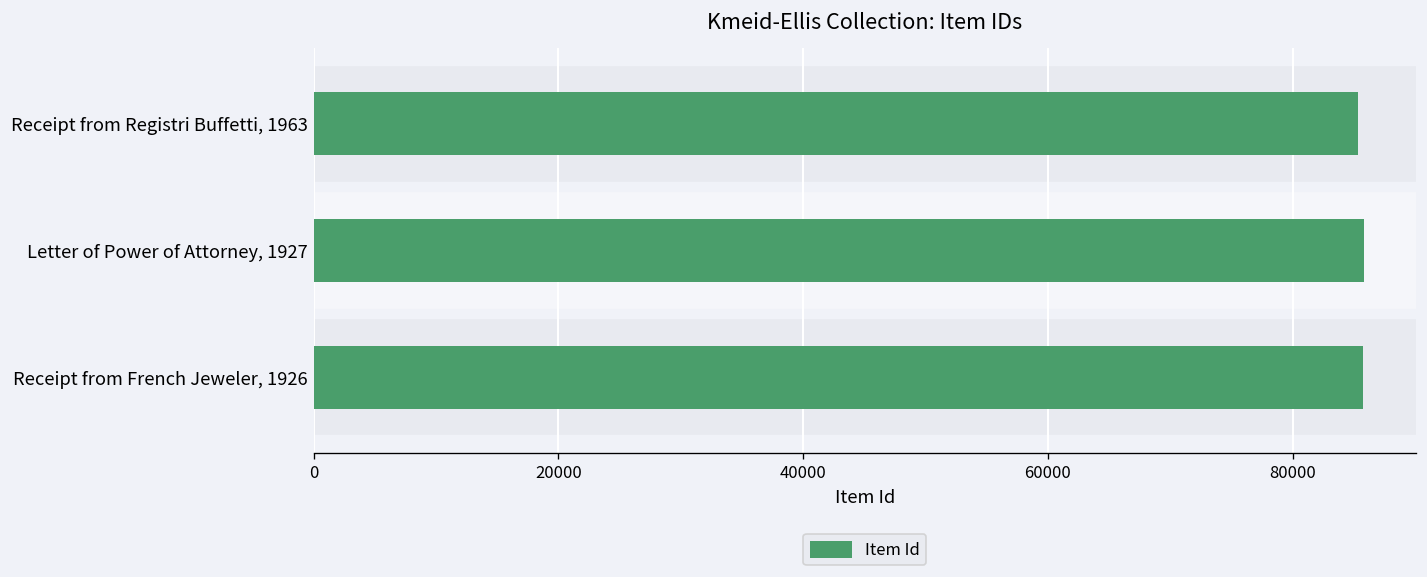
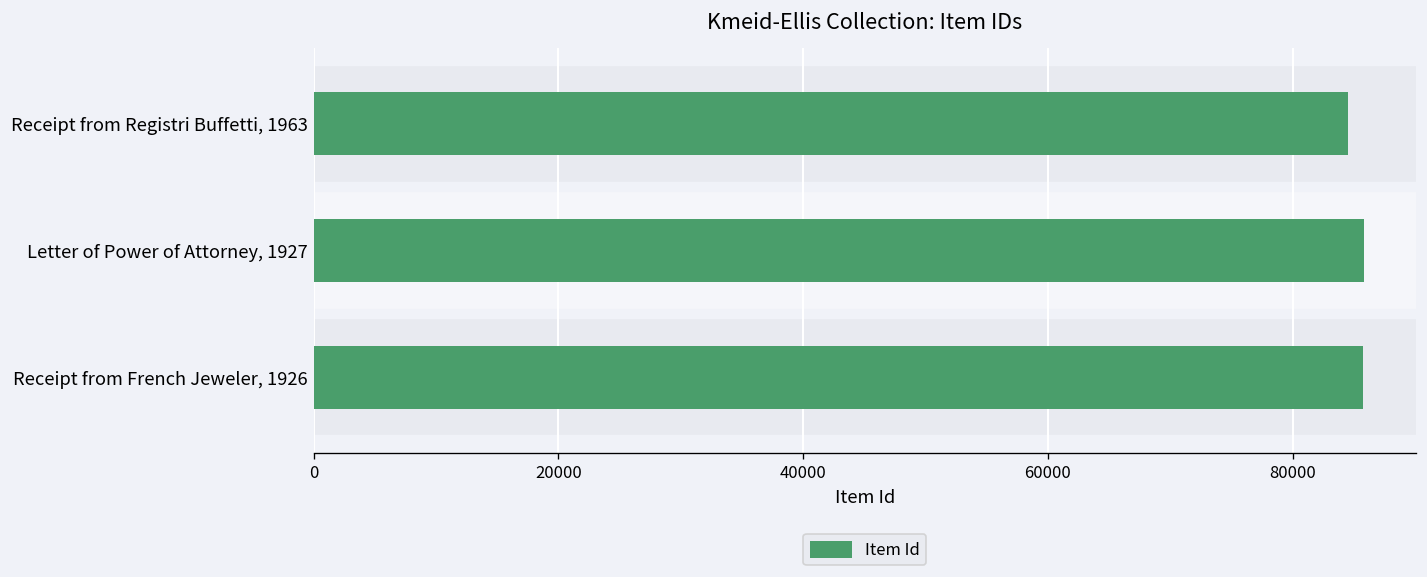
Receipt from Registri Buffetti, 1963: 85400 -> 84600
